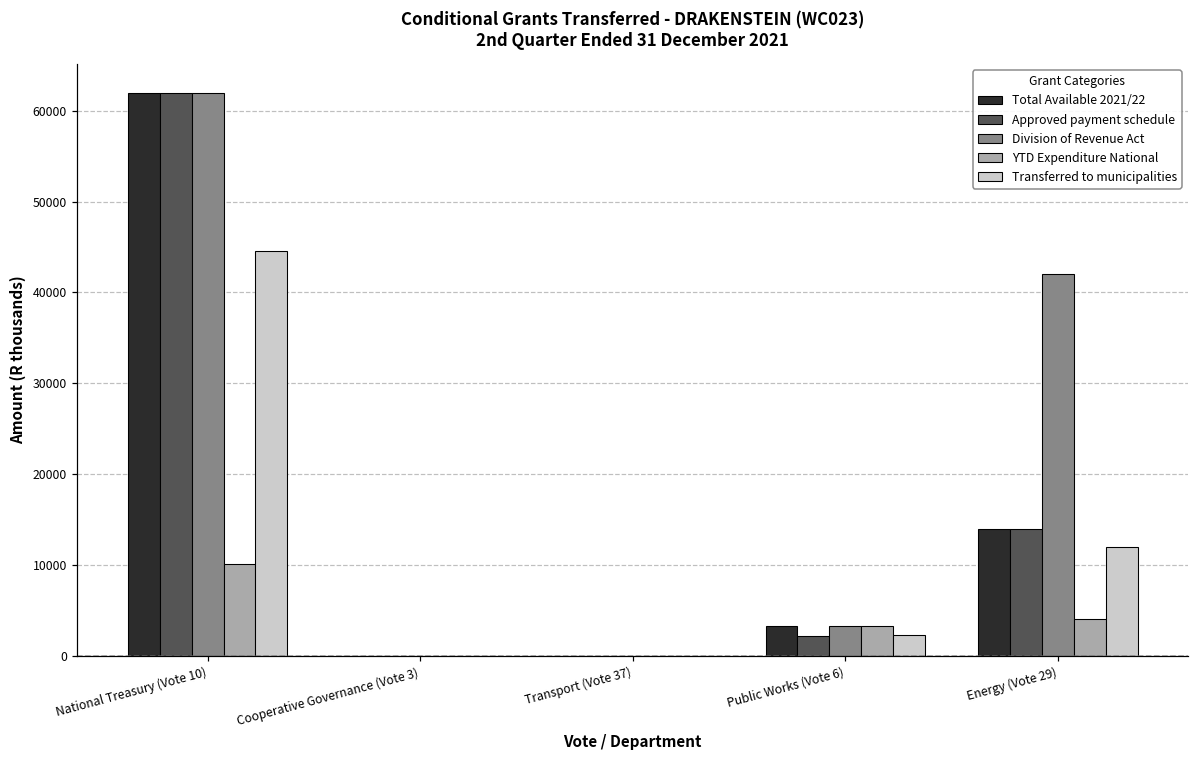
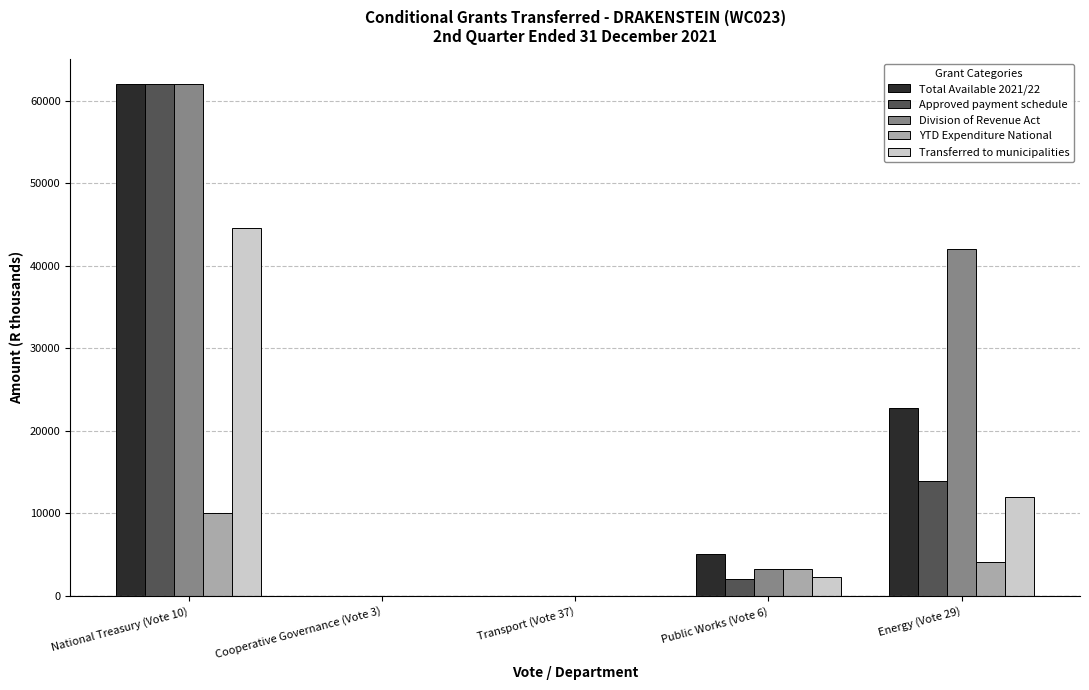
Total Available 2021/22, Public Works (Vote 6): 3000 -> 5000
Total Available 2021/22, Energy (Vote 29): 14000 -> 23000
